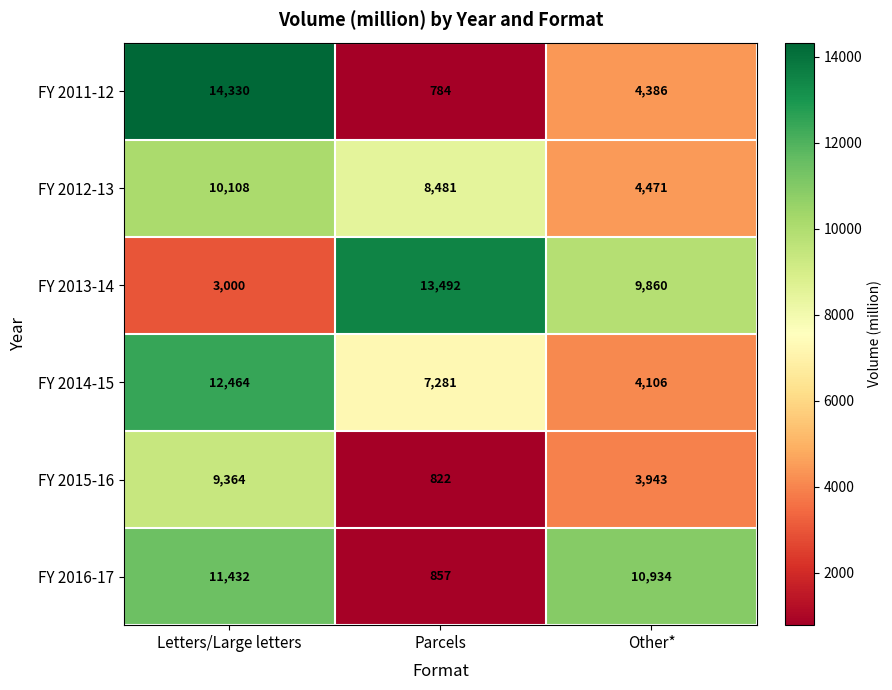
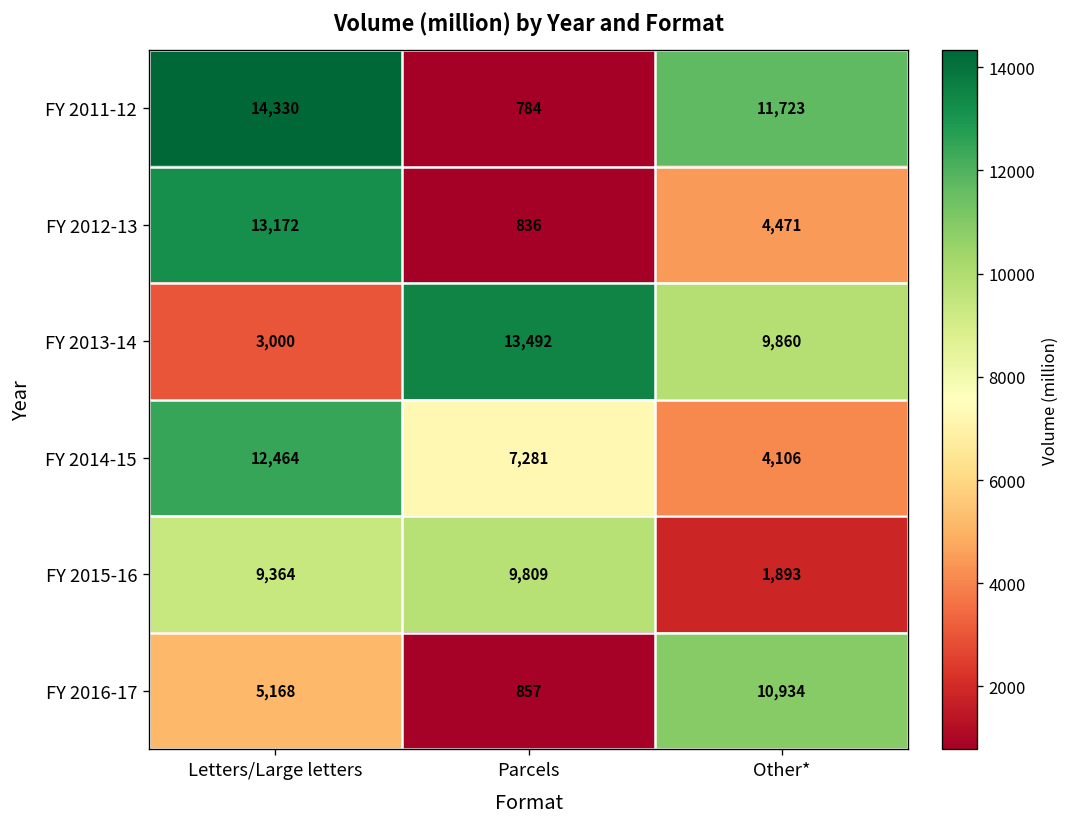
FY 2011-12, Other*: 4,386 -> 11,723
FY 2012-13, Letters/Large letters: 10,108 -> 13,172
FY 2012-13, Parcels: 8,481 -> 836
FY 2015-16, Parcels: 822 -> 9,809
FY 2015-16, Other*: 3,943 -> 1,893
FY 2016-17, Letters/Large letters: 11,432 -> 5,168
